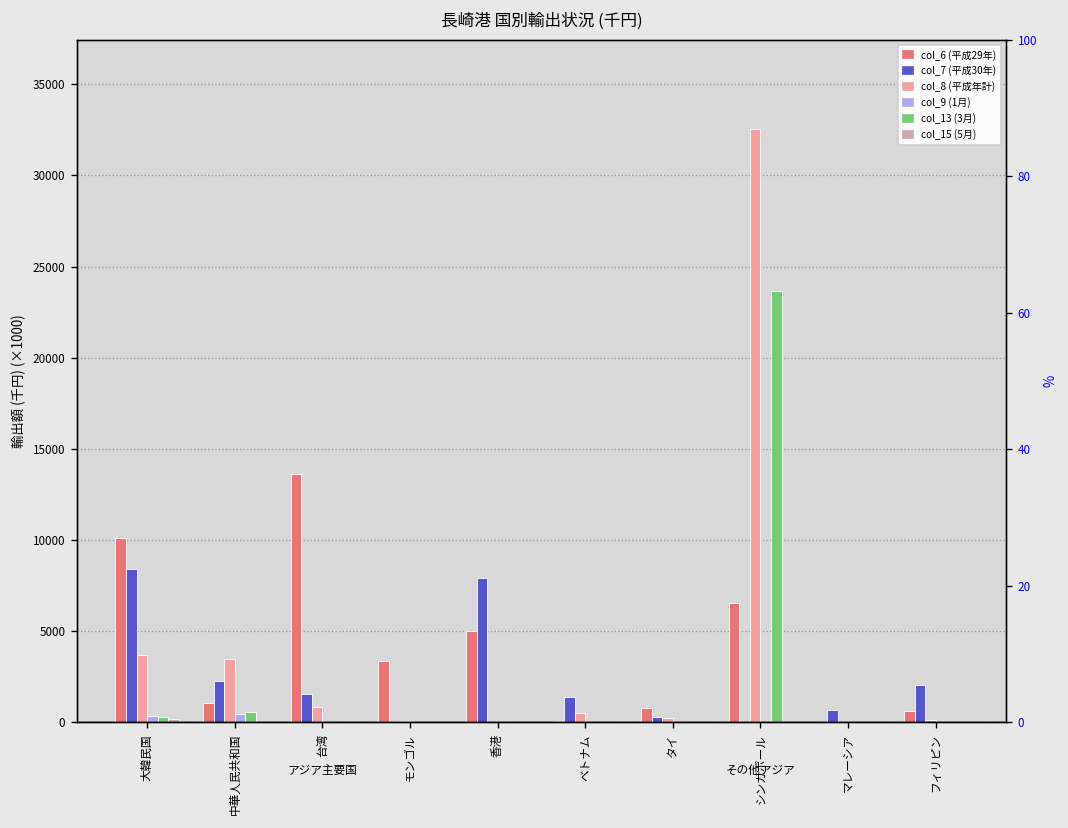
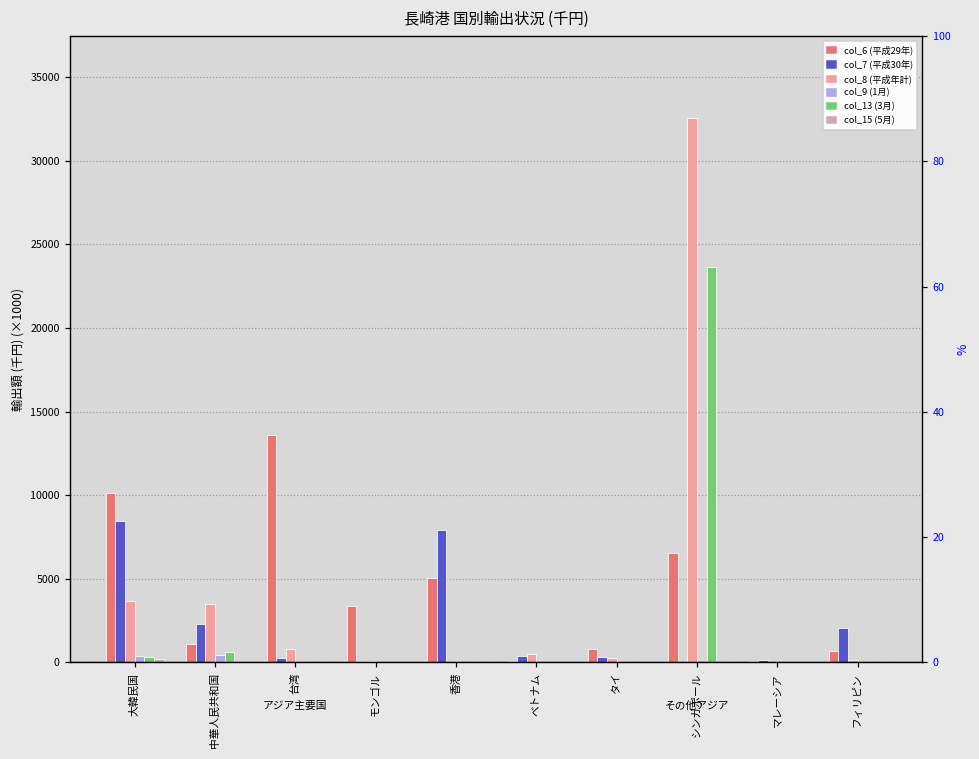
col_7 (平成30年), 台湾: 1500 -> 300
col_7 (平成30年), ベトナム: 1400 -> 400
col_7 (平成30年), マレーシア: 700 -> 100
